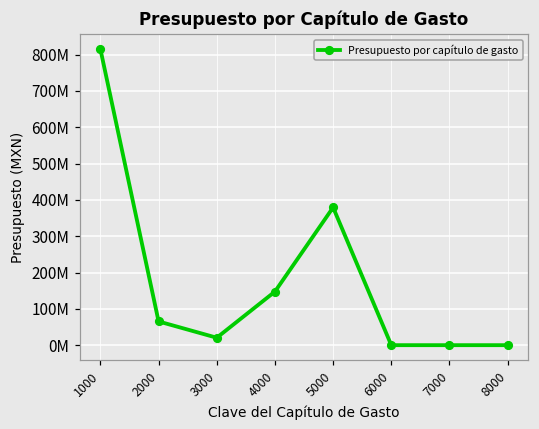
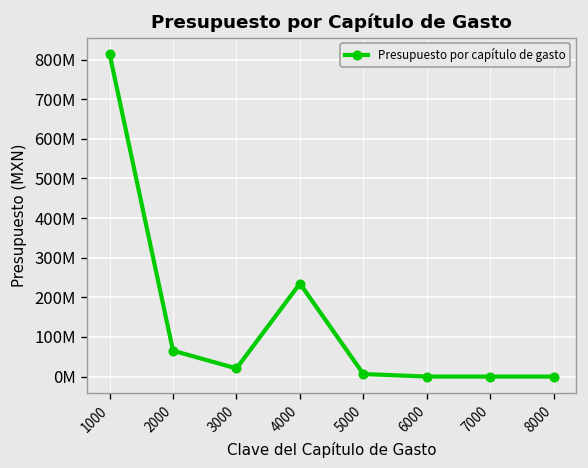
4000: 150000000 -> 230000000
5000: 380000000 -> 10000000
